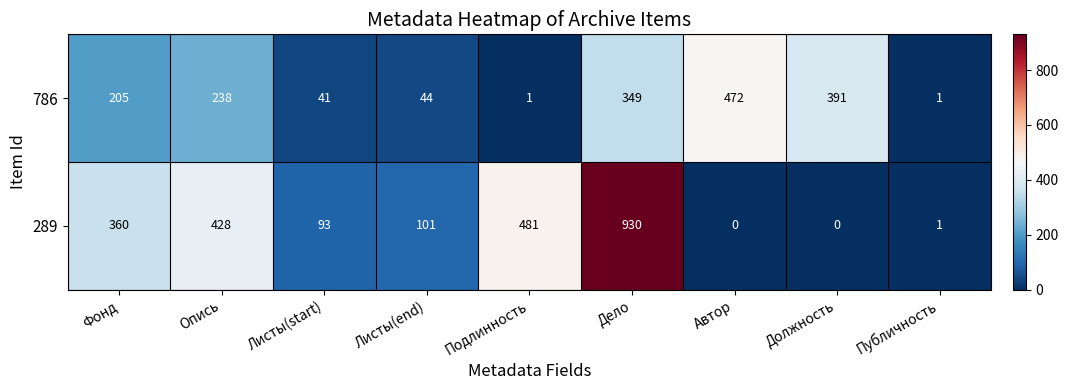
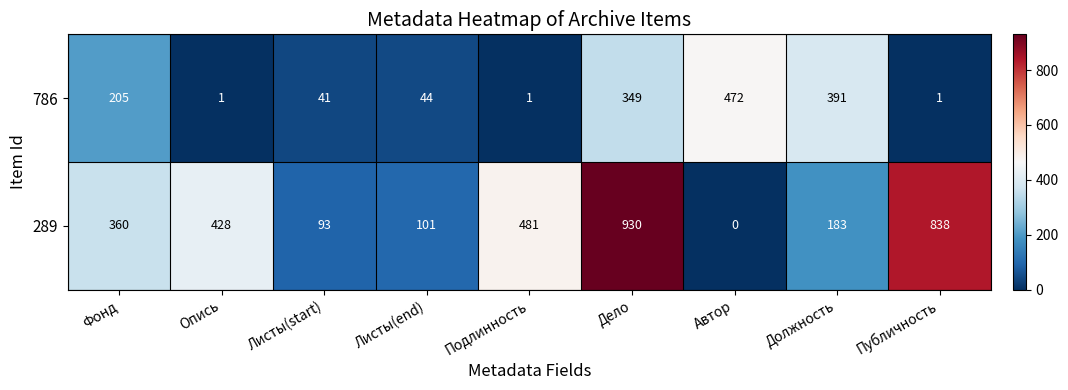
786, Опись: 238 -> 1
289, Должность: 0 -> 183
289, Публичность: 1 -> 838
